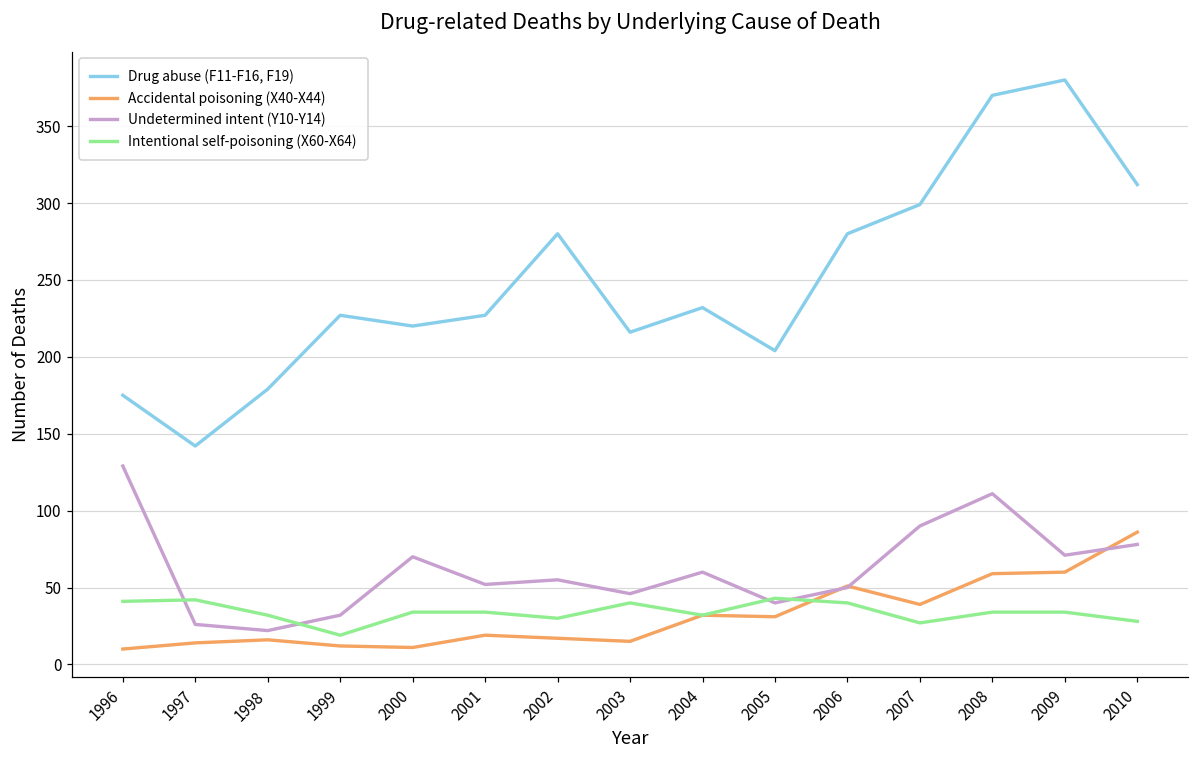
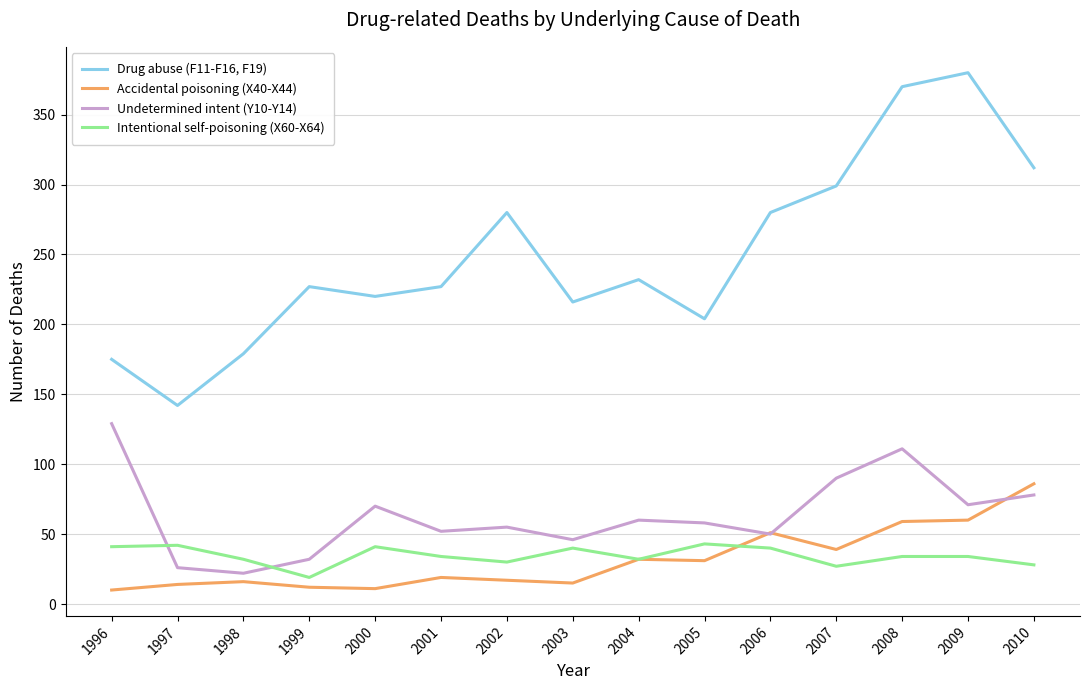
Intentional self-poisoning (X60-X64), 2000: 34 -> 41
Undetermined intent (Y10-Y14), 2005: 40 -> 58
